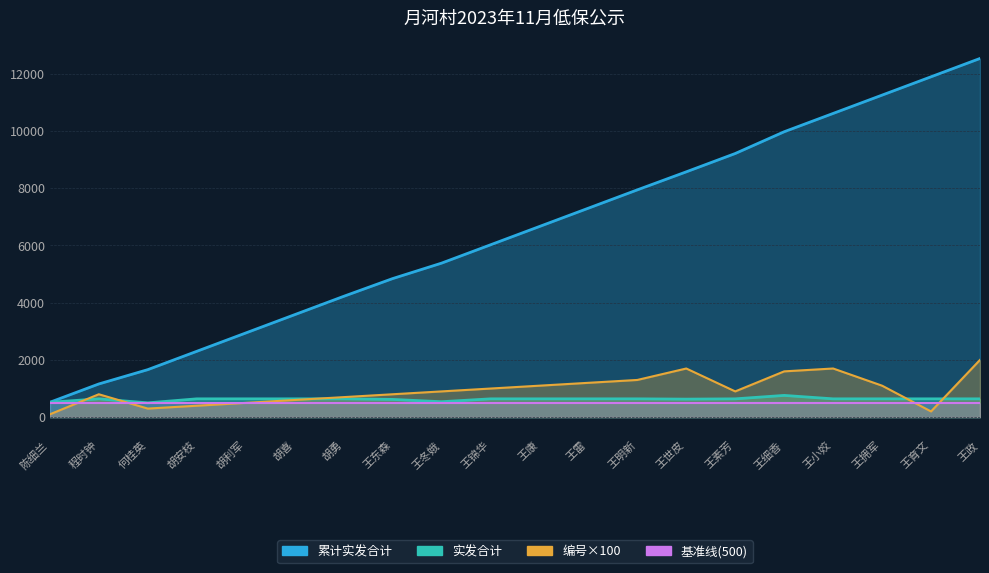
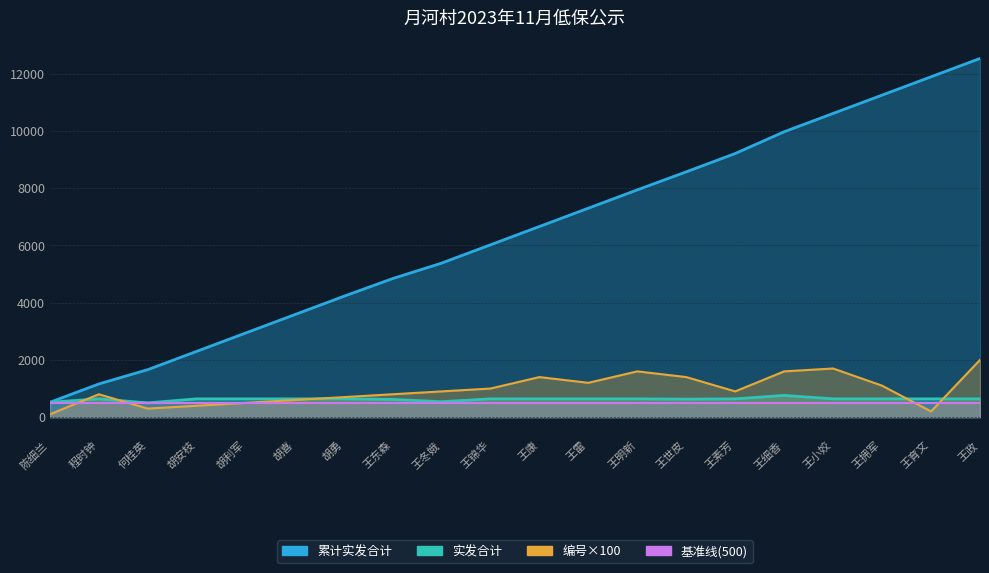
编号×100, 王康: 1100 -> 1400
编号×100, 王明新: 1300 -> 1600
编号×100, 王世皮: 1700 -> 1400
